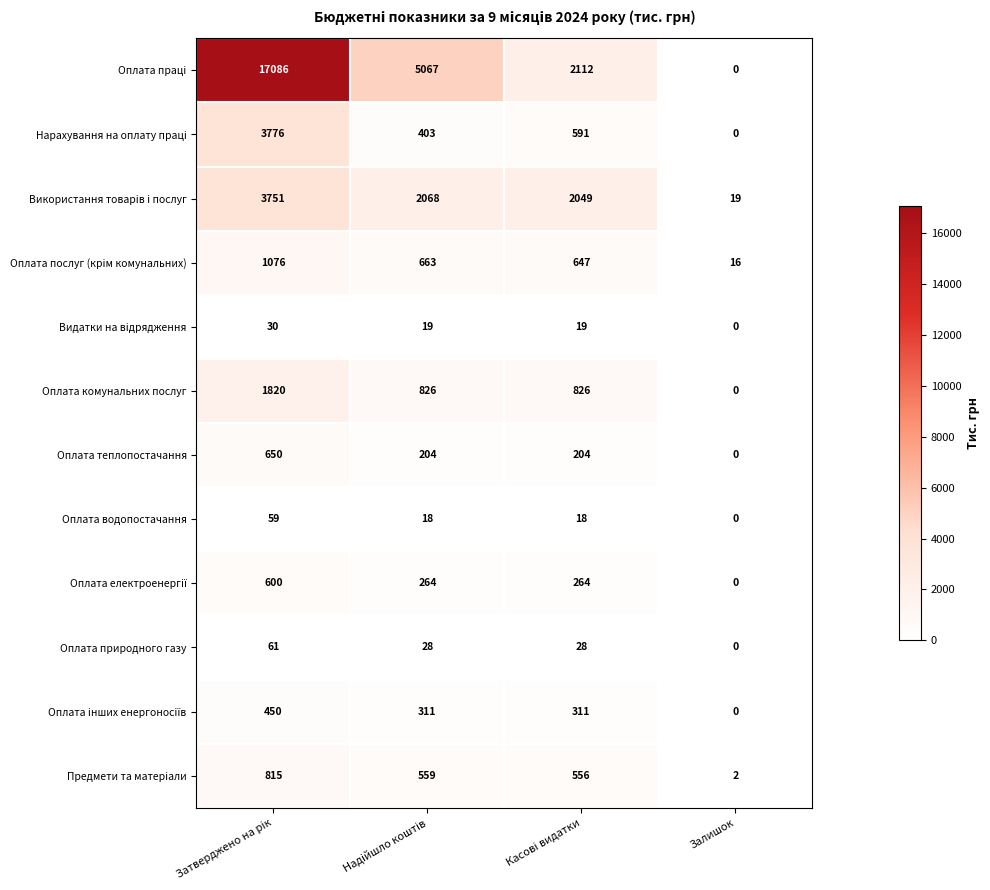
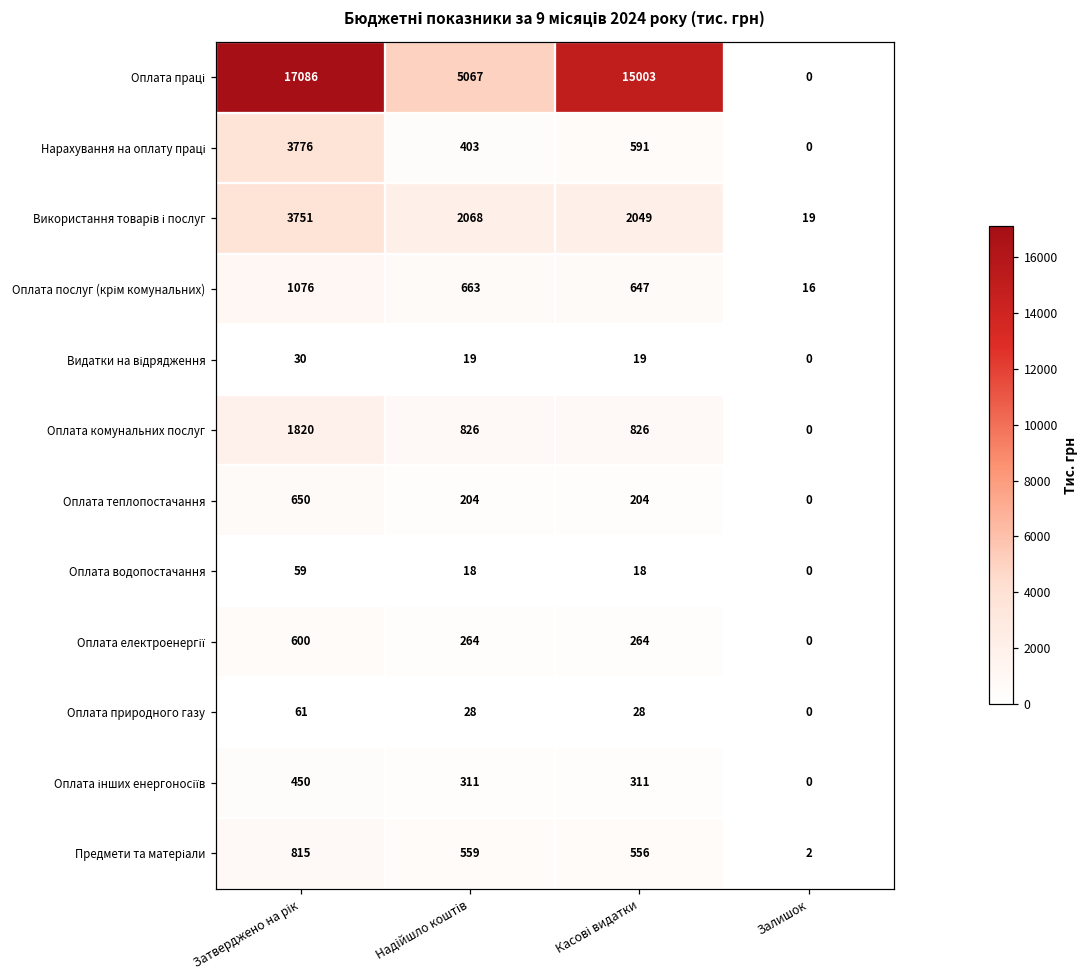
Оплата праці, Касові видатки: 2112 -> 15003
